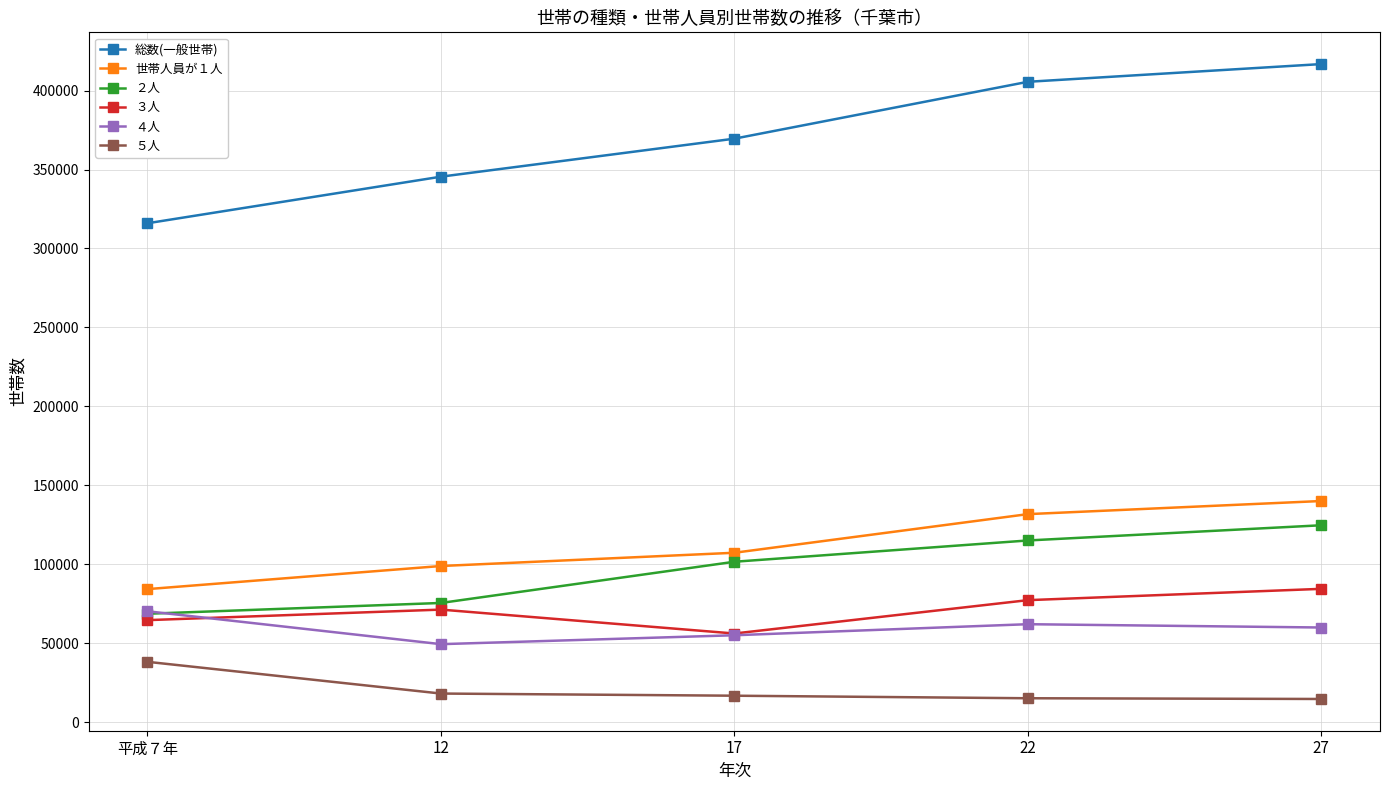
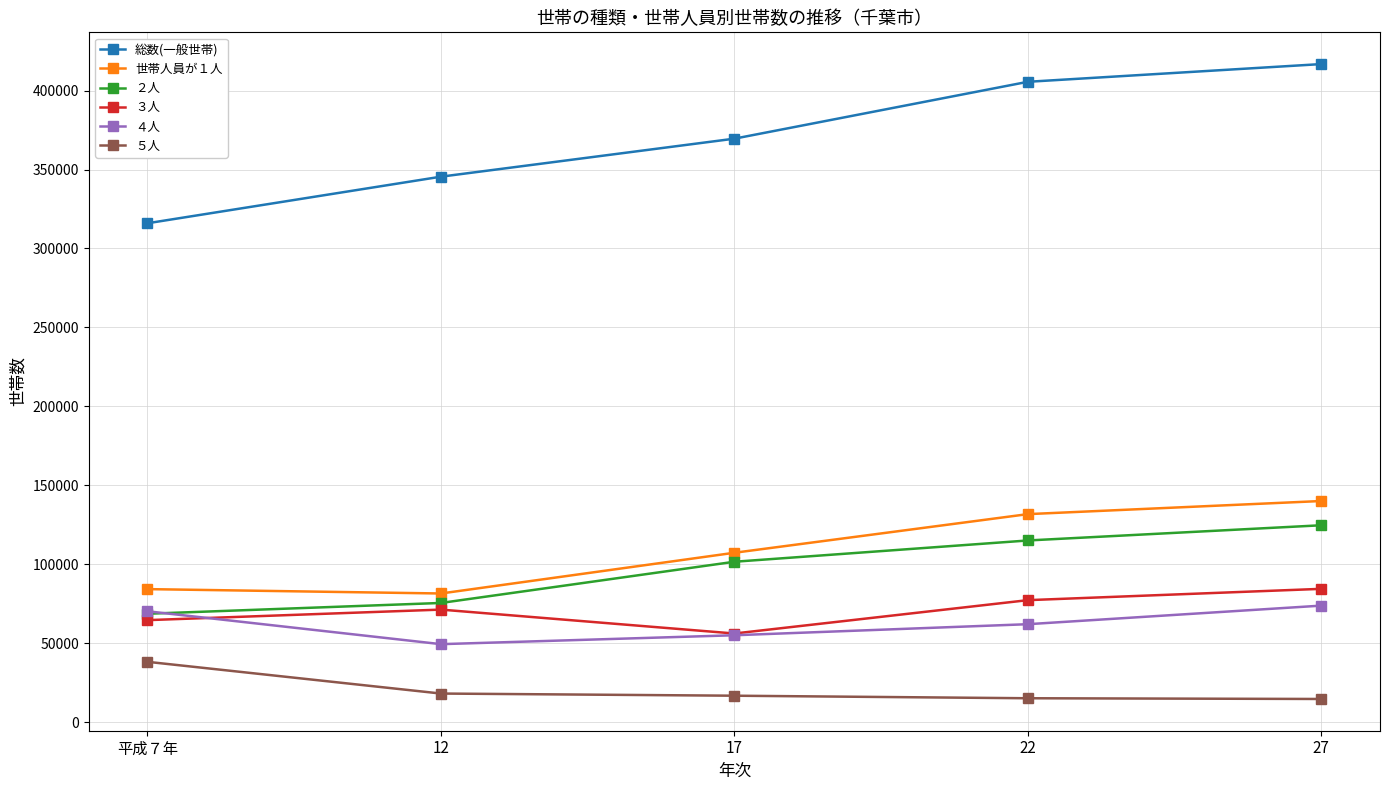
世帯人員が１人, 12: 99000 -> 81000
４人, 27: 60000 -> 74000
